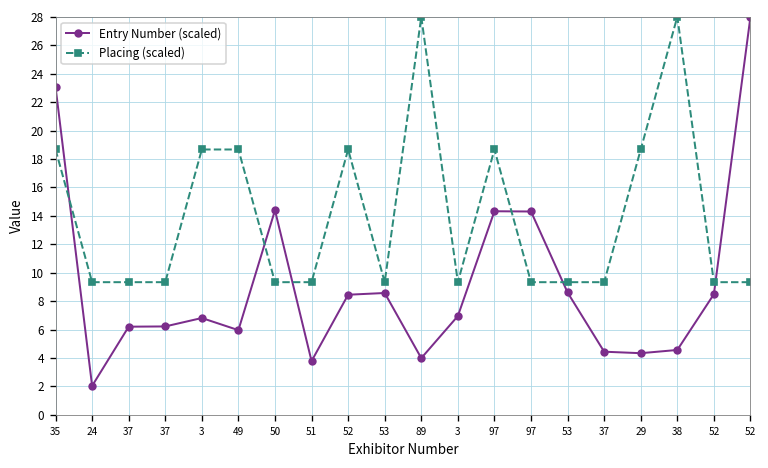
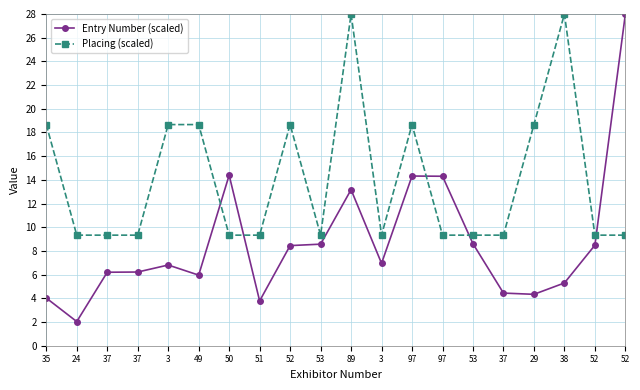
Entry Number (scaled), 35: 23.1 -> 4.0
Entry Number (scaled), 89: 4.0 -> 13.2
Entry Number (scaled), 38: 4.6 -> 5.3
